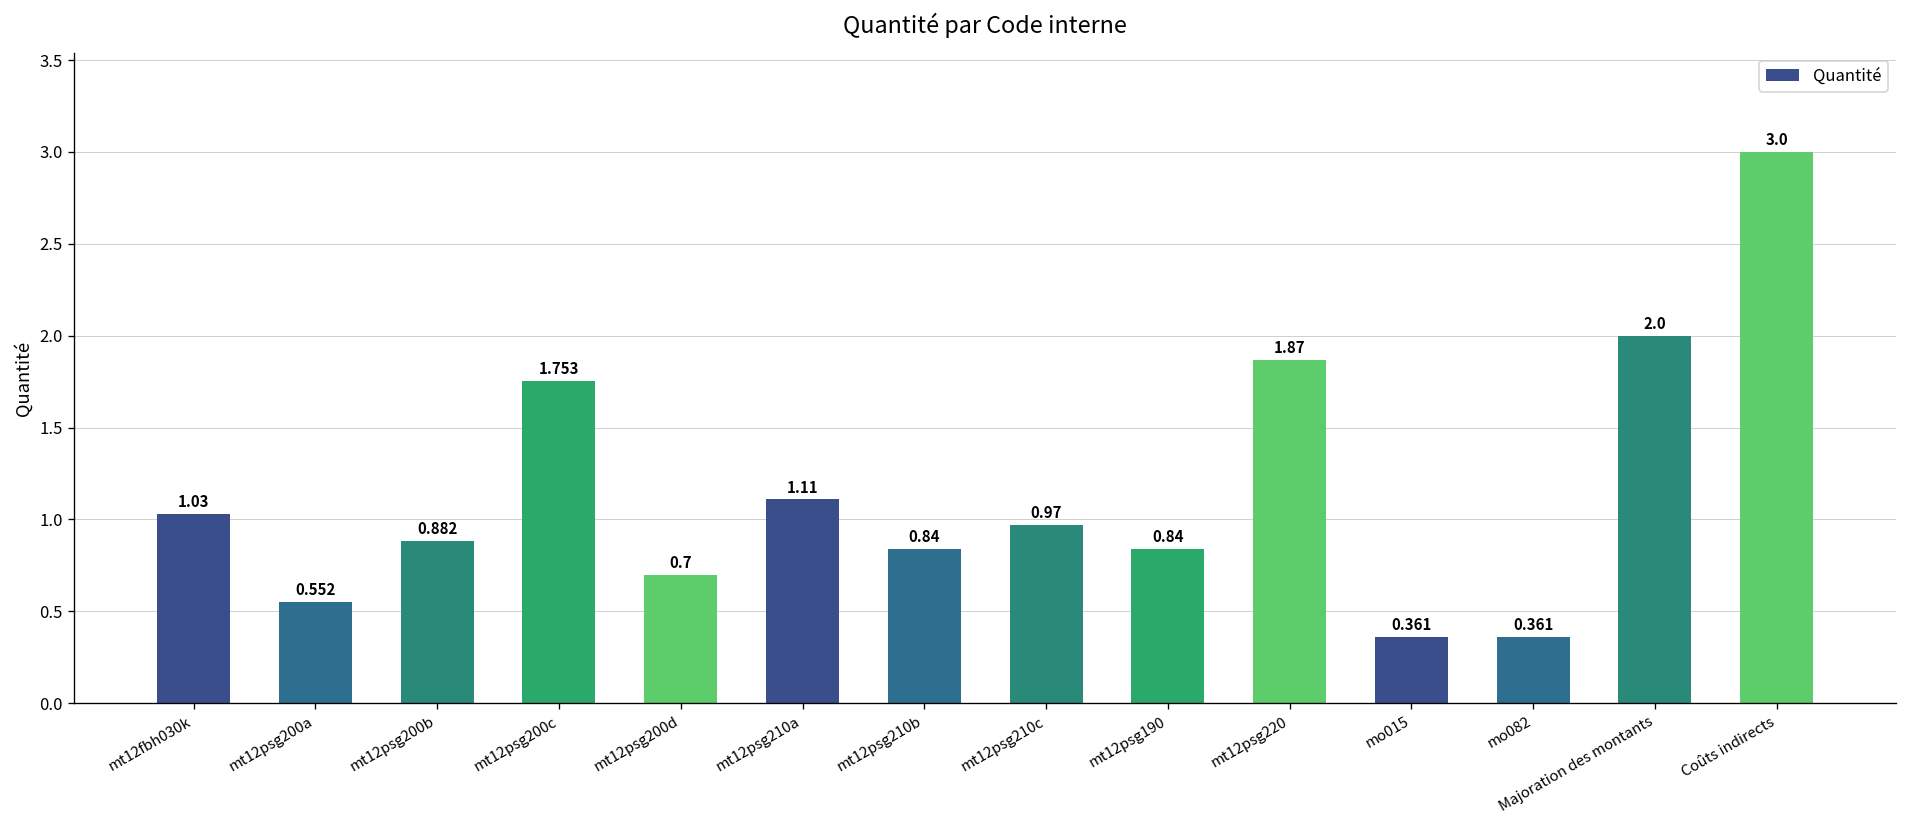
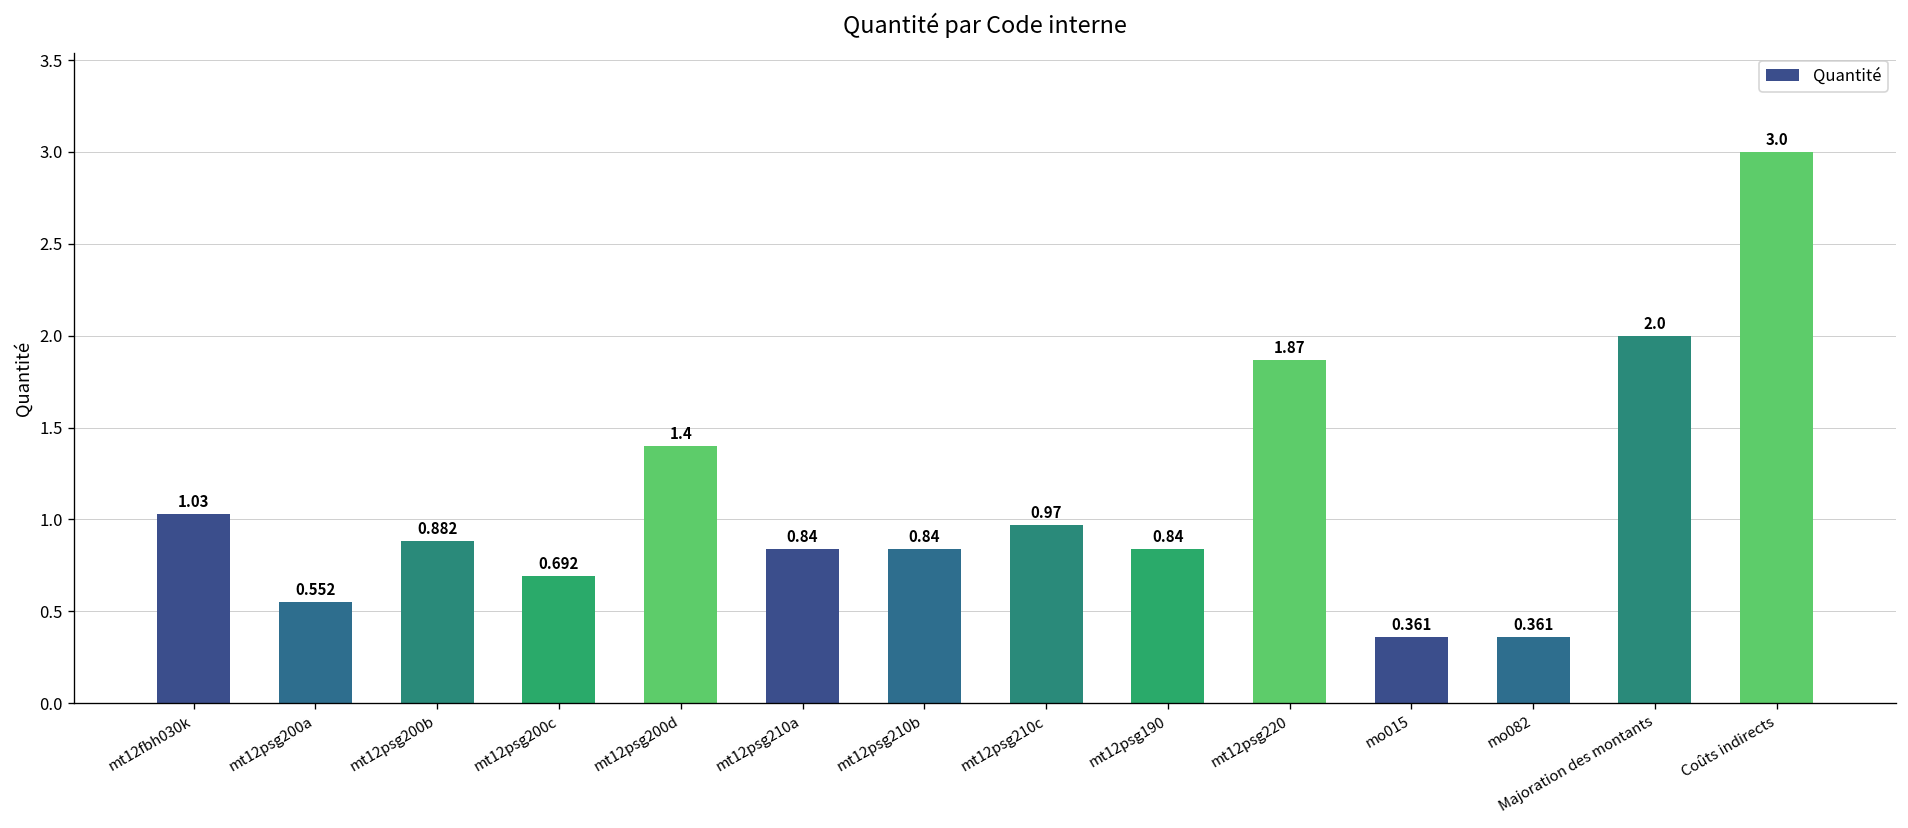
mt12psg200c: 1.753 -> 0.692
mt12psg200d: 0.7 -> 1.4
mt12psg210a: 1.11 -> 0.84
